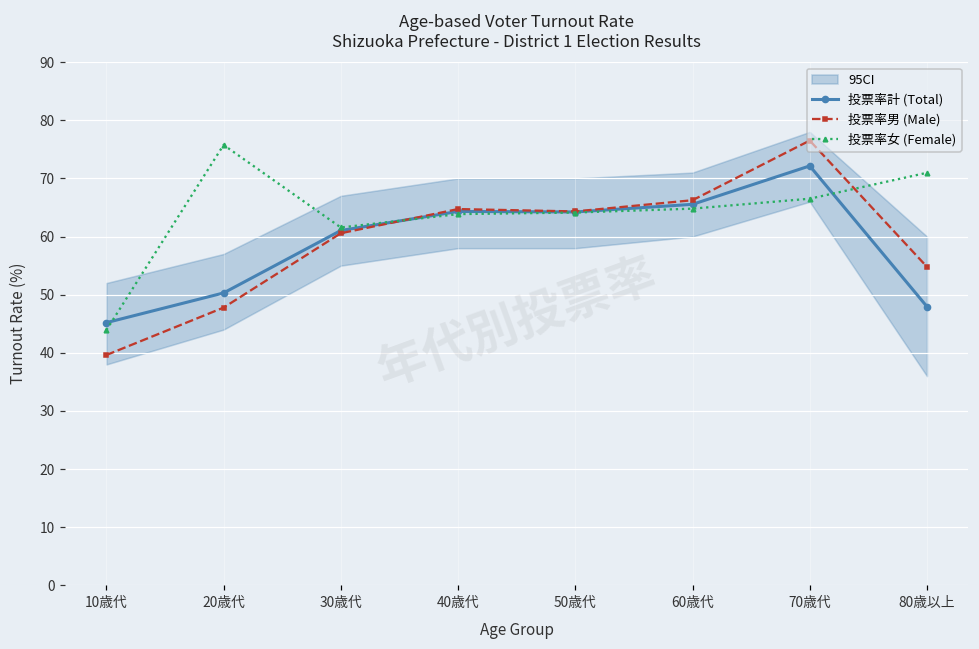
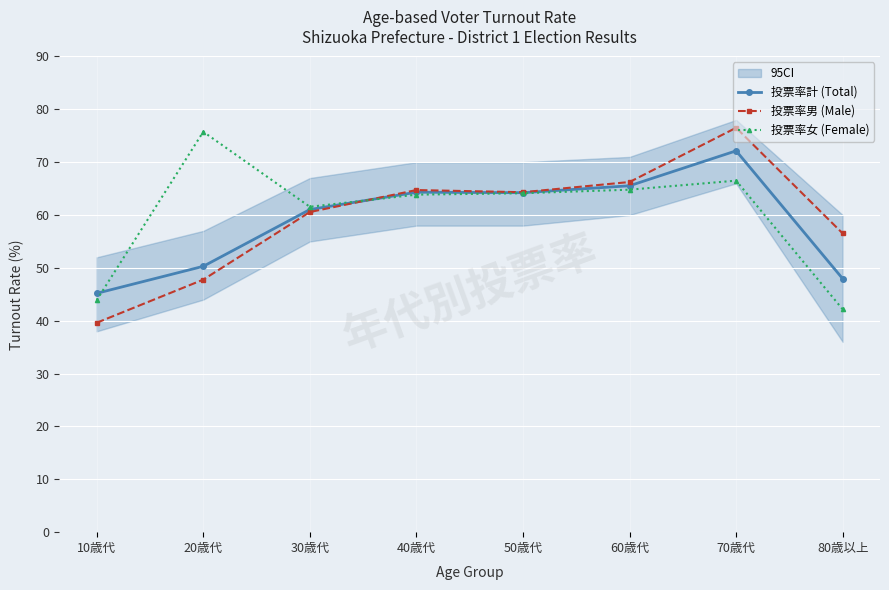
投票率男 (Male), 80歳以上: 55 -> 57
投票率女 (Female), 80歳以上: 71 -> 42
